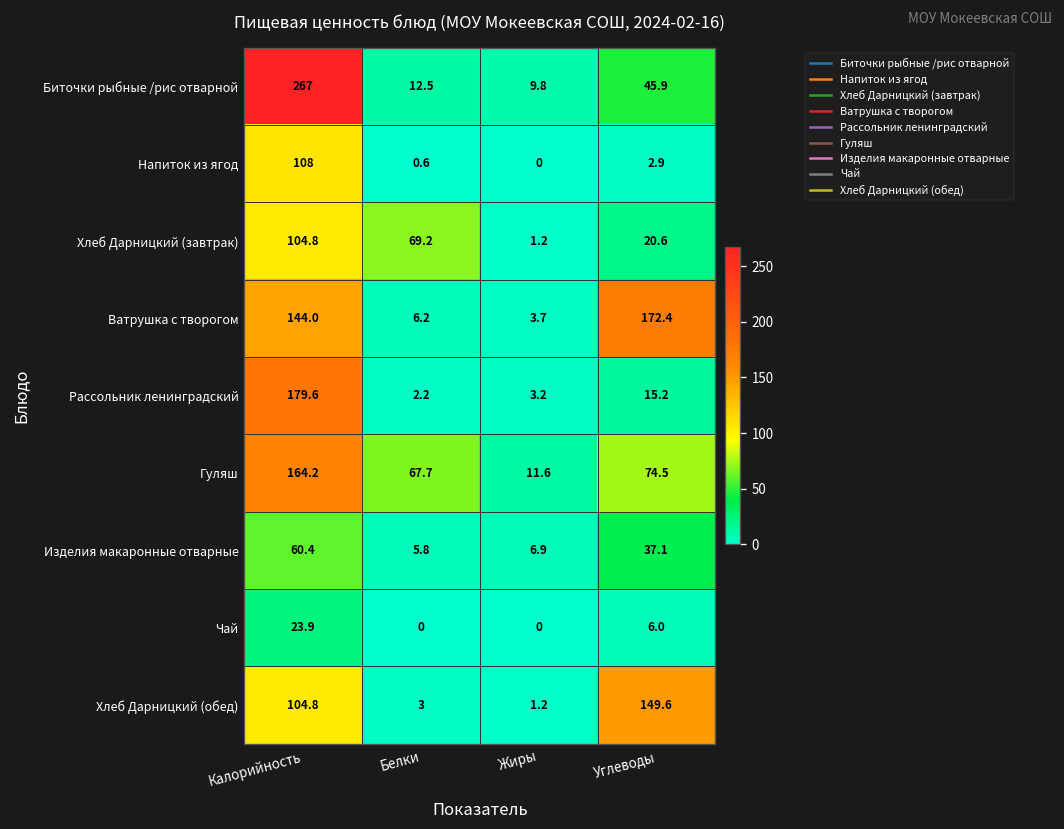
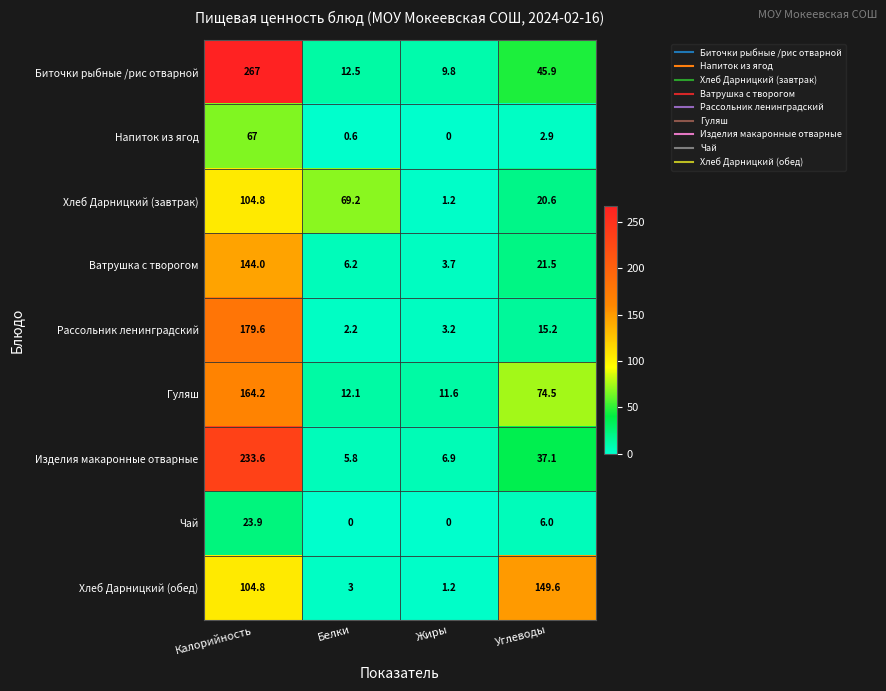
Напиток из ягод, Калорийность: 108 -> 67
Ватрушка с творогом, Углеводы: 172.4 -> 21.5
Гуляш, Белки: 67.7 -> 12.1
Изделия макаронные отварные, Калорийность: 60.4 -> 233.6
